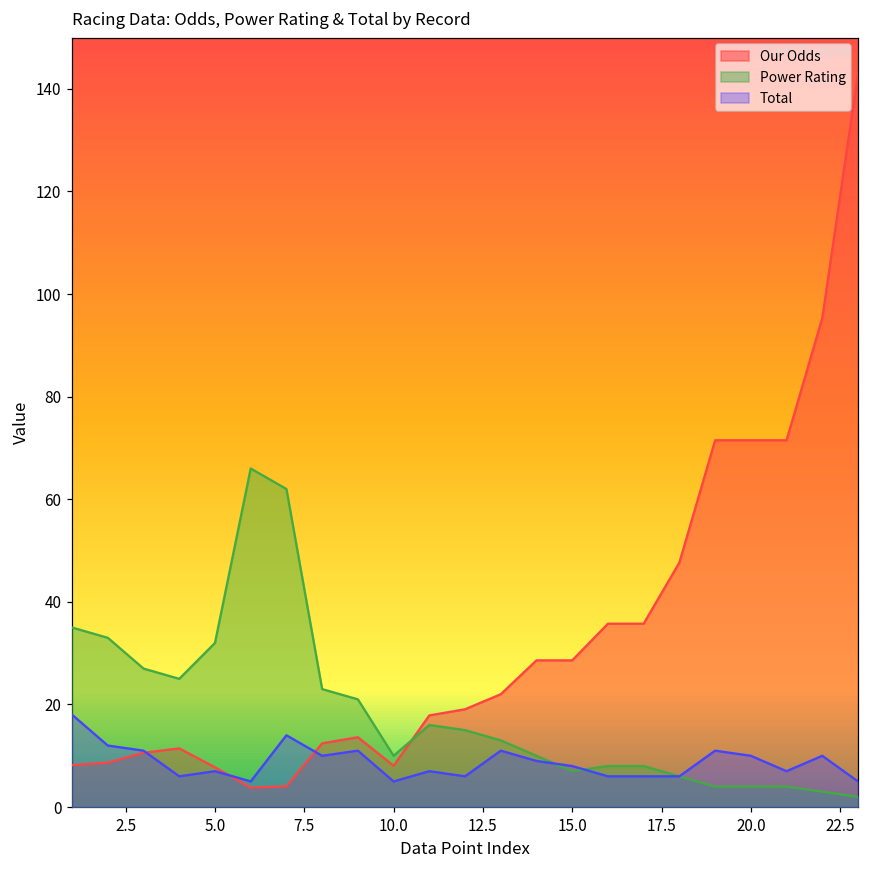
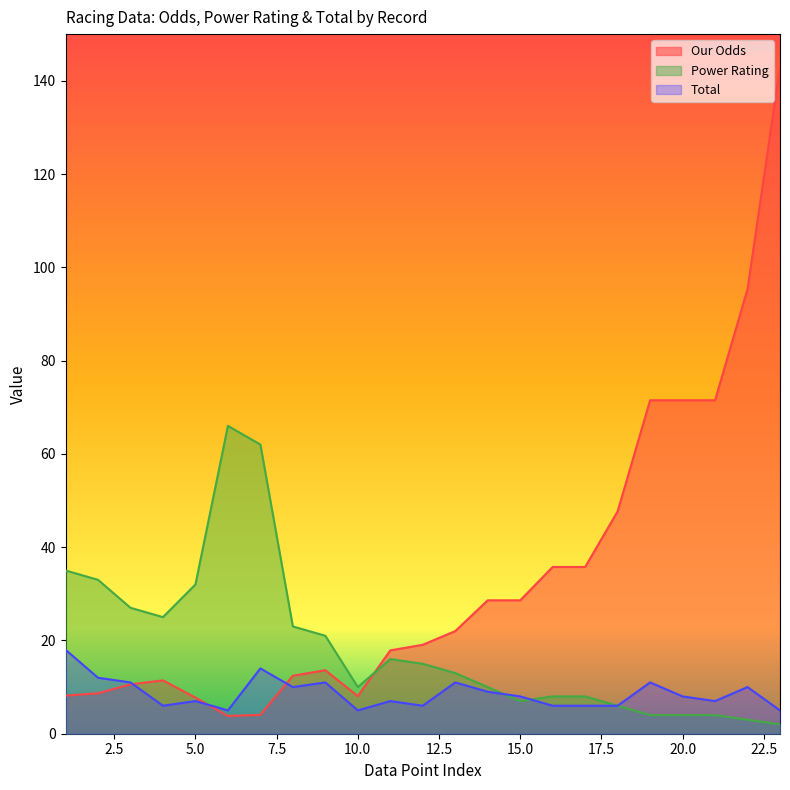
Total, 20.0: 10 -> 8
